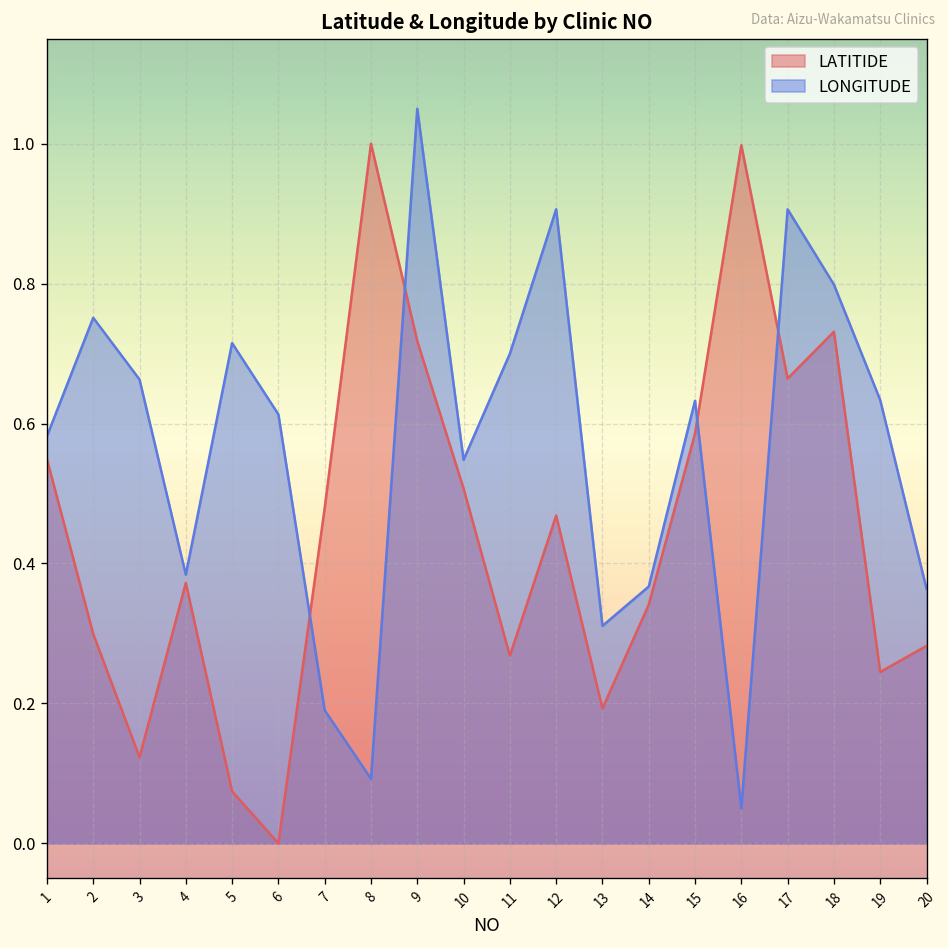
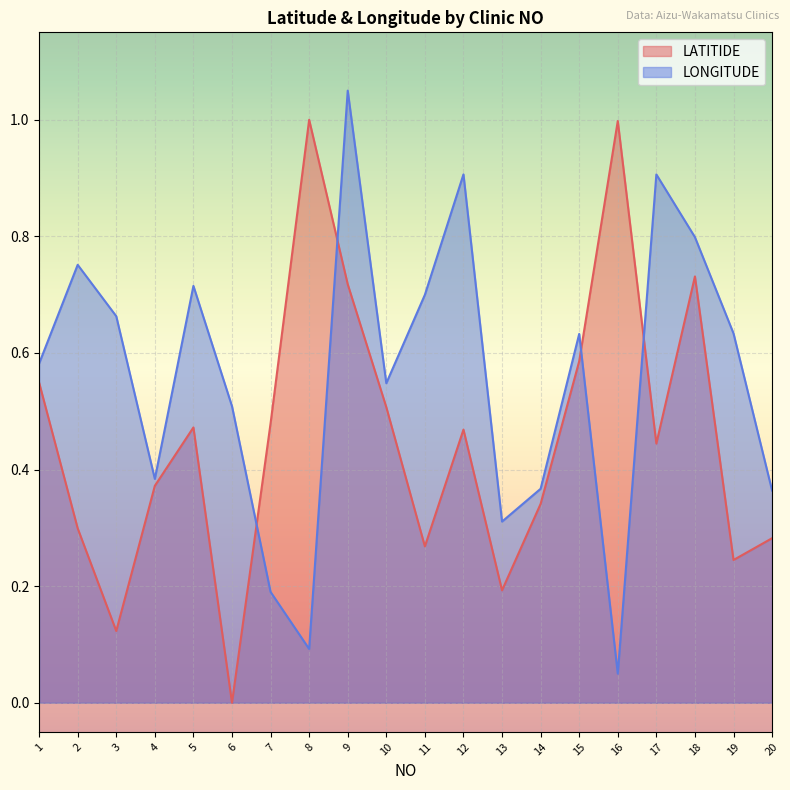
LATITIDE, 5: 0.07 -> 0.47
LONGITUDE, 6: 0.61 -> 0.51
LATITIDE, 17: 0.66 -> 0.44
